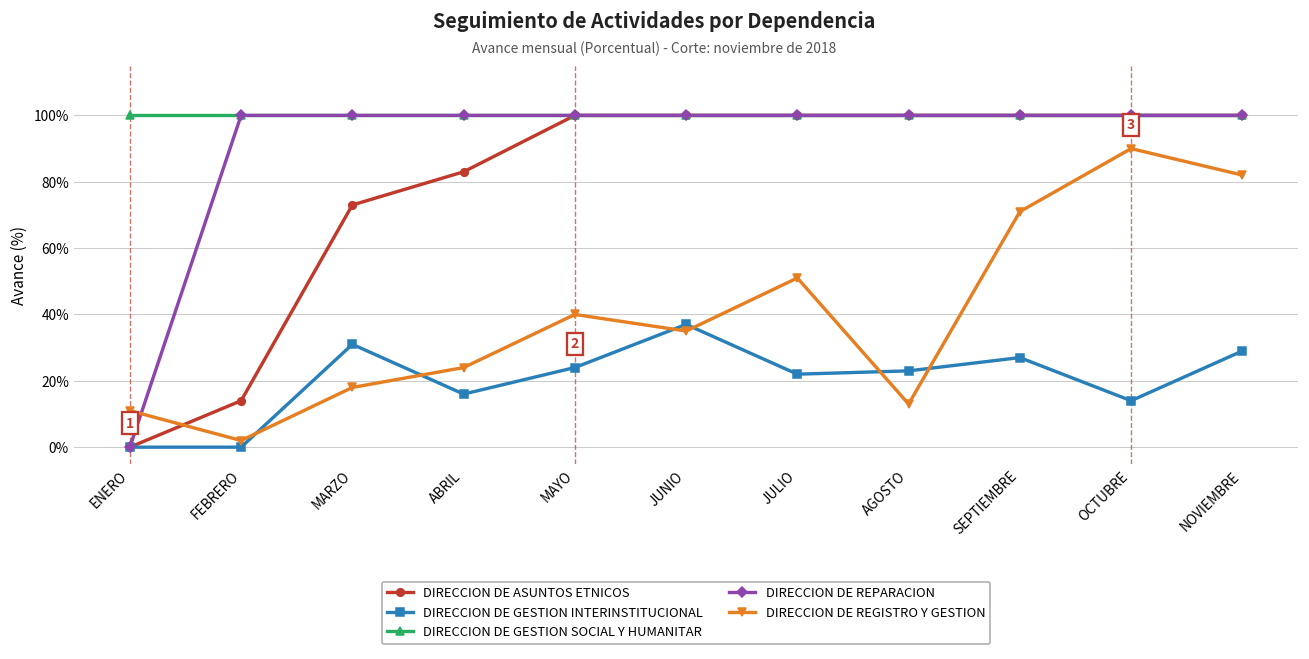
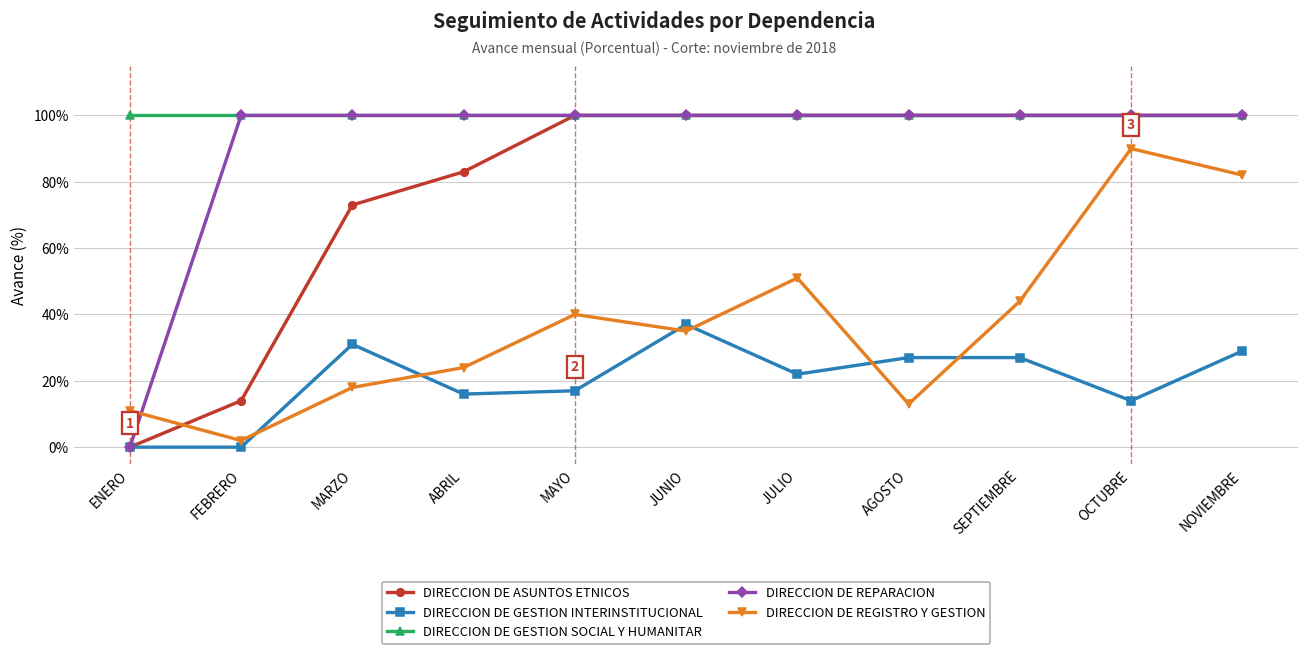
DIRECCION DE GESTION INTERINSTITUCIONAL, MAYO: 24% -> 17%
DIRECCION DE GESTION INTERINSTITUCIONAL, AGOSTO: 23% -> 27%
DIRECCION DE REGISTRO Y GESTION, SEPTIEMBRE: 71% -> 44%
